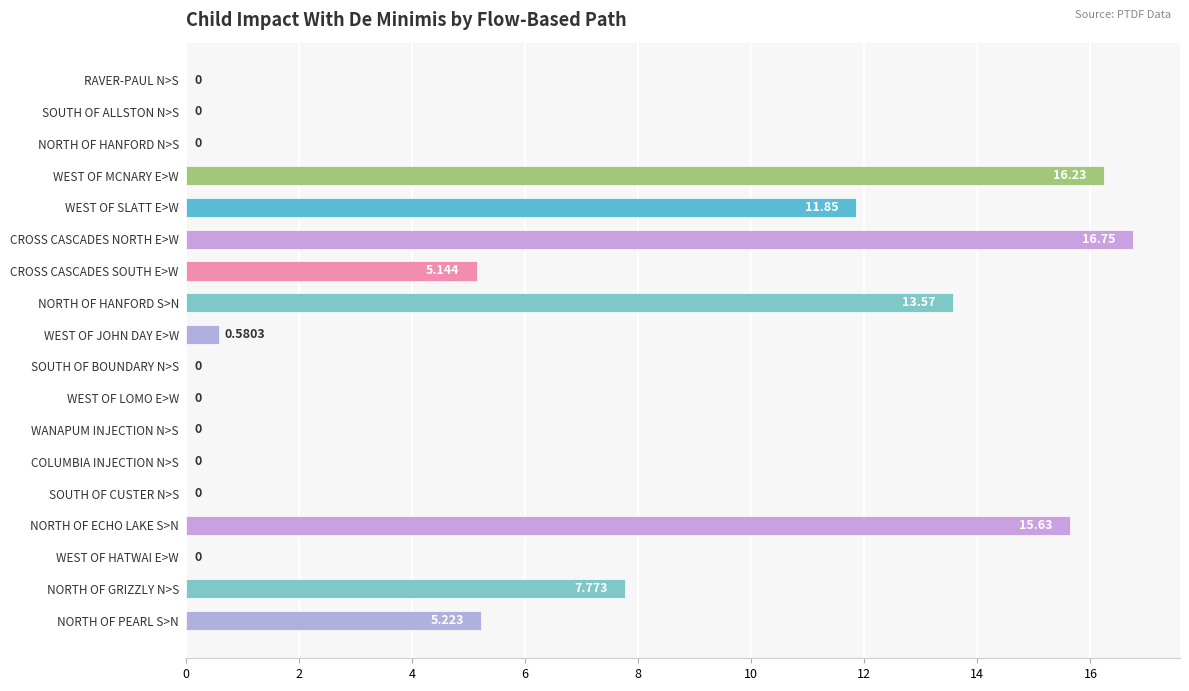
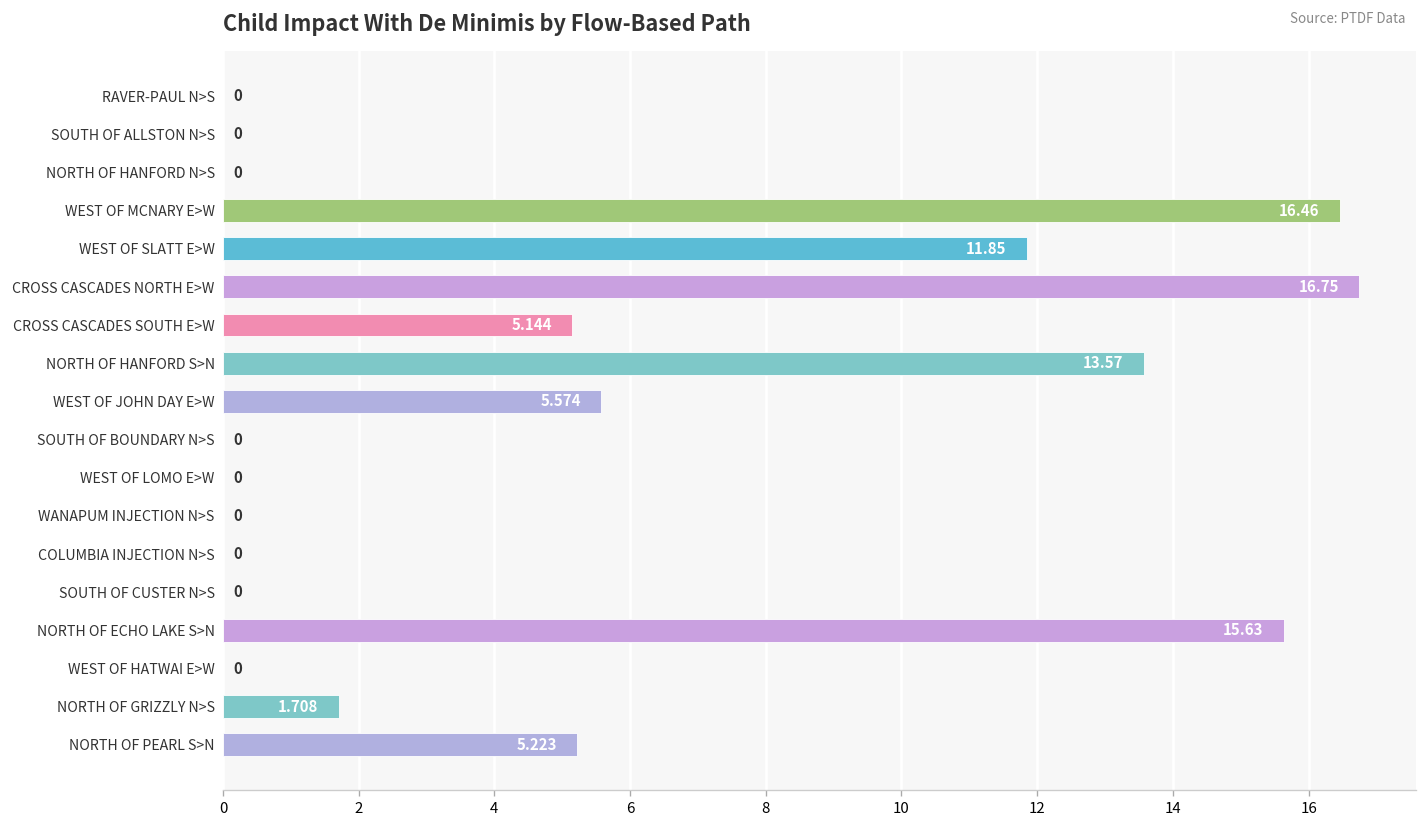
WEST OF MCNARY E>W: 16.23 -> 16.46
WEST OF JOHN DAY E>W: 0.5803 -> 5.574
NORTH OF GRIZZLY N>S: 7.773 -> 1.708
